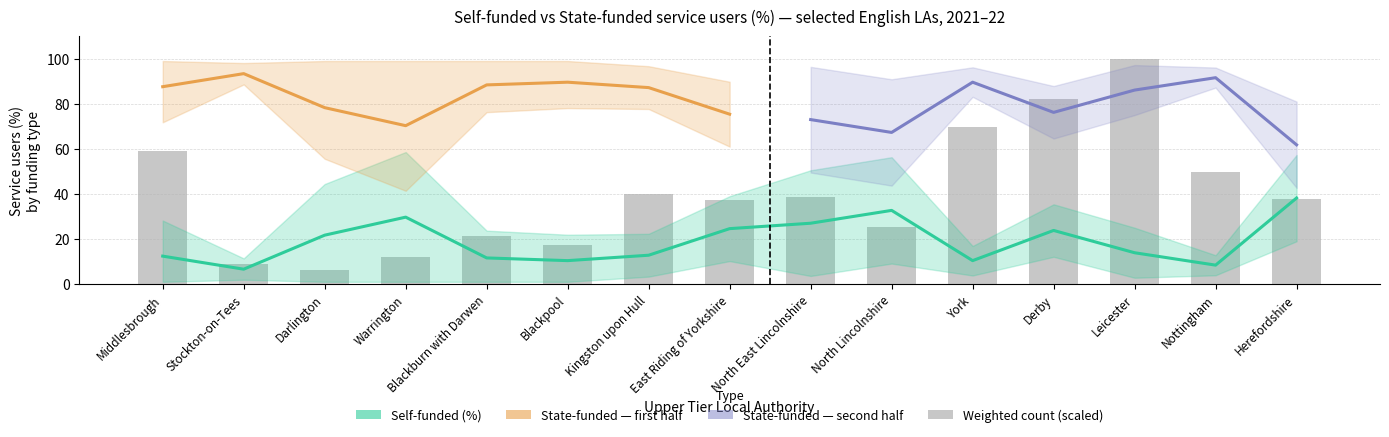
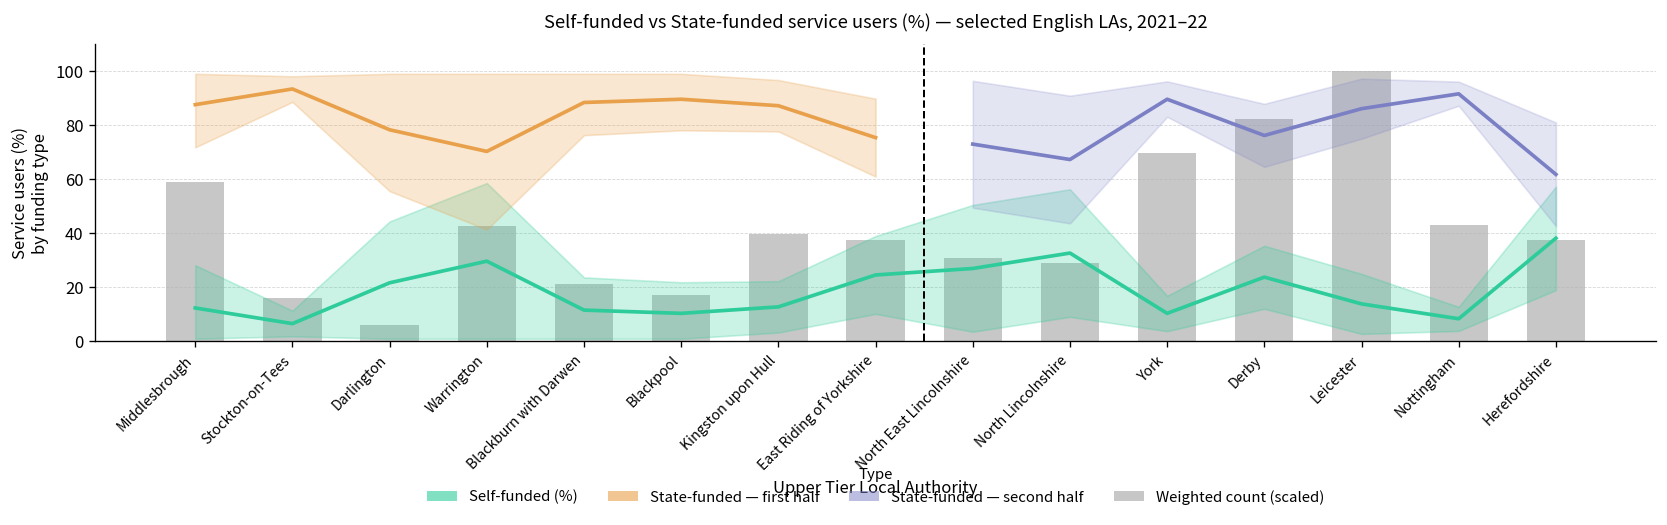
Weighted count (scaled), Stockton-on-Tees: 9 -> 16
Weighted count (scaled), Warrington: 12 -> 43
Weighted count (scaled), North East Lincolnshire: 38 -> 31
Weighted count (scaled), North Lincolnshire: 25 -> 29
Weighted count (scaled), Nottingham: 50 -> 43
